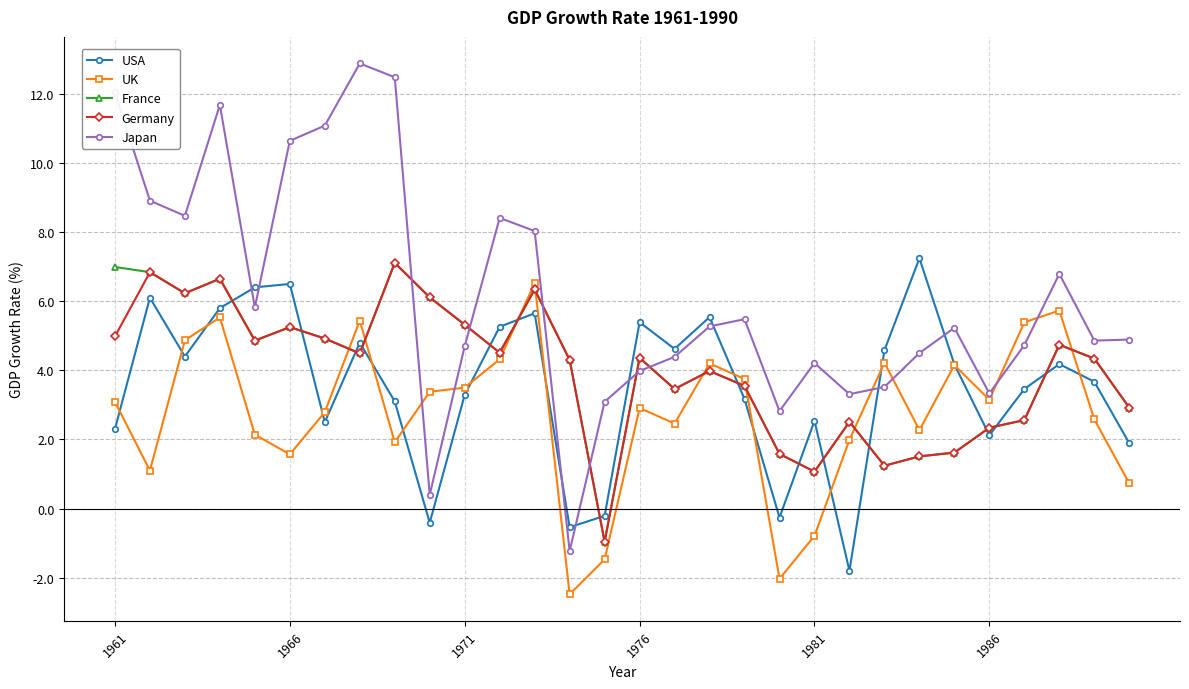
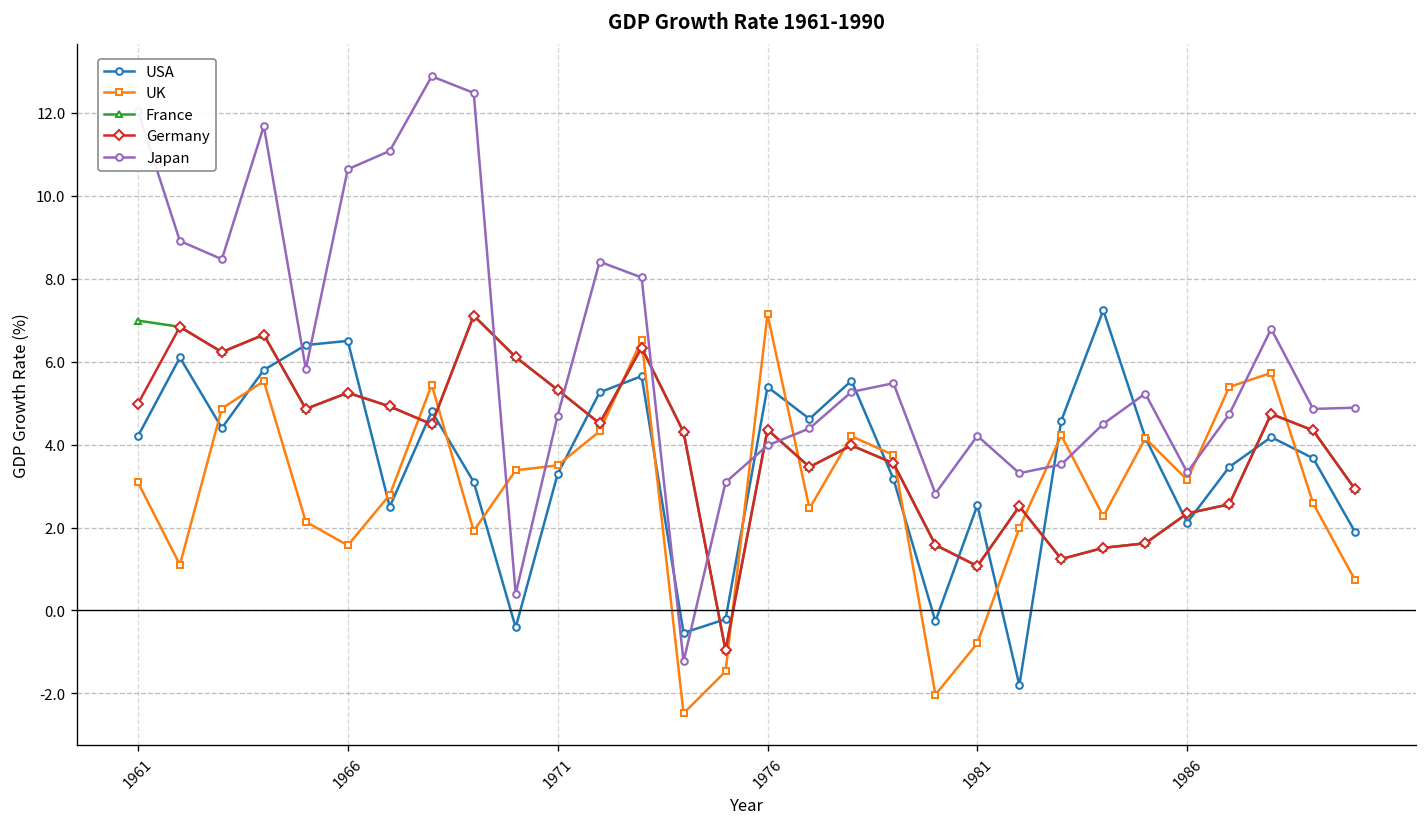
USA, 1961: 2.3 -> 4.2
UK, 1976: 2.9 -> 7.1
